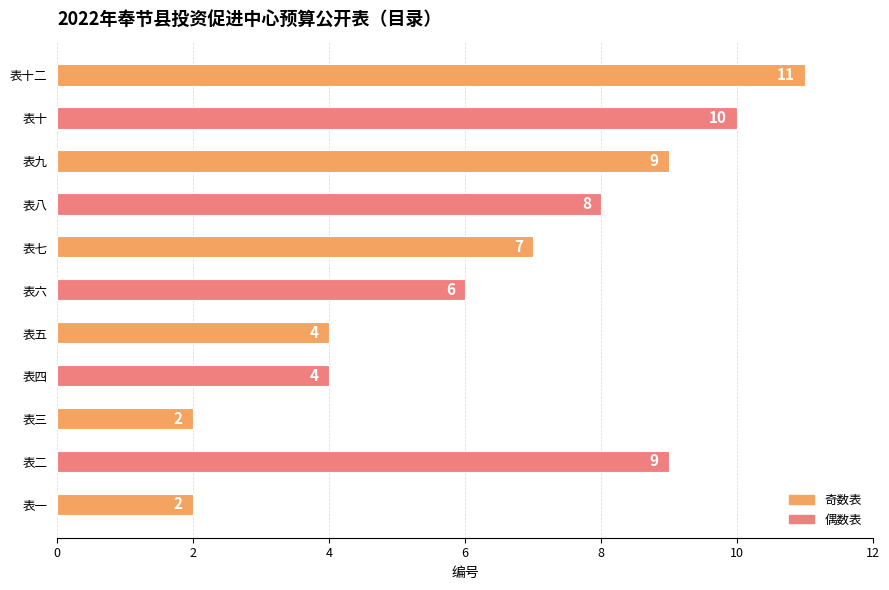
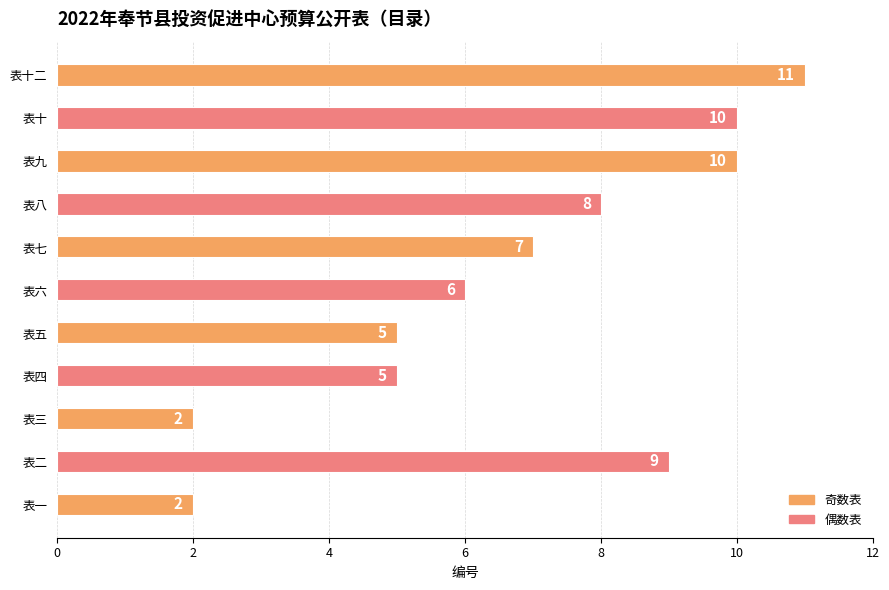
表九: 9 -> 10
表五: 4 -> 5
表四: 4 -> 5
